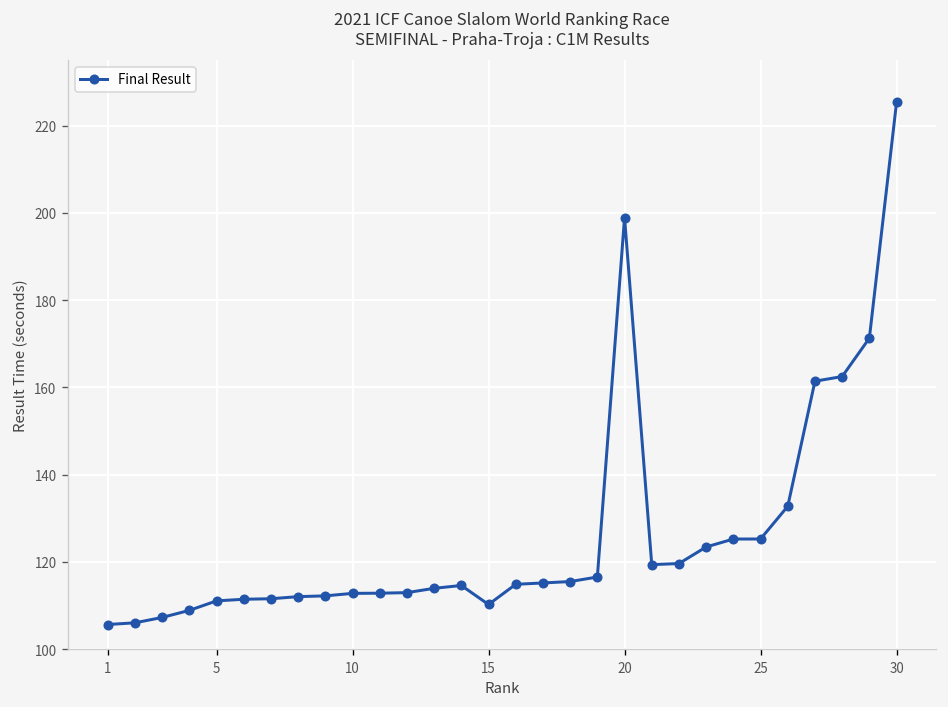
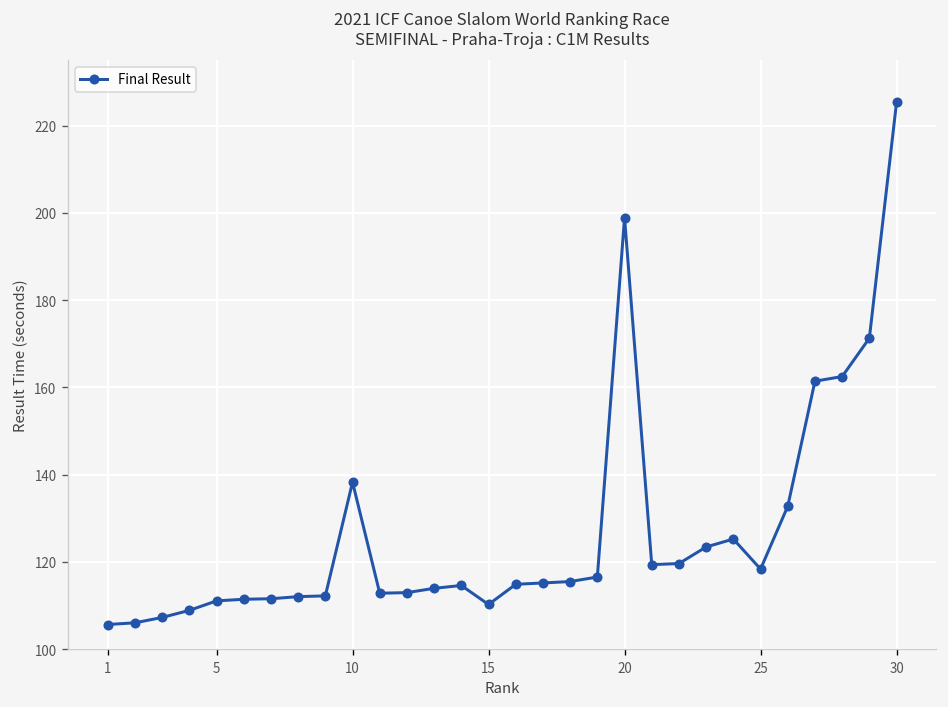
10: 113 -> 138
25: 125 -> 118
